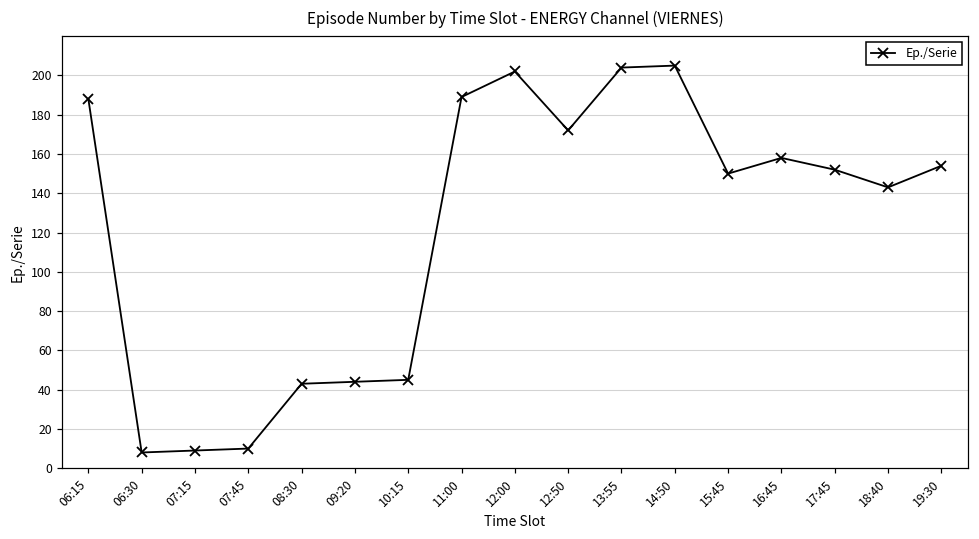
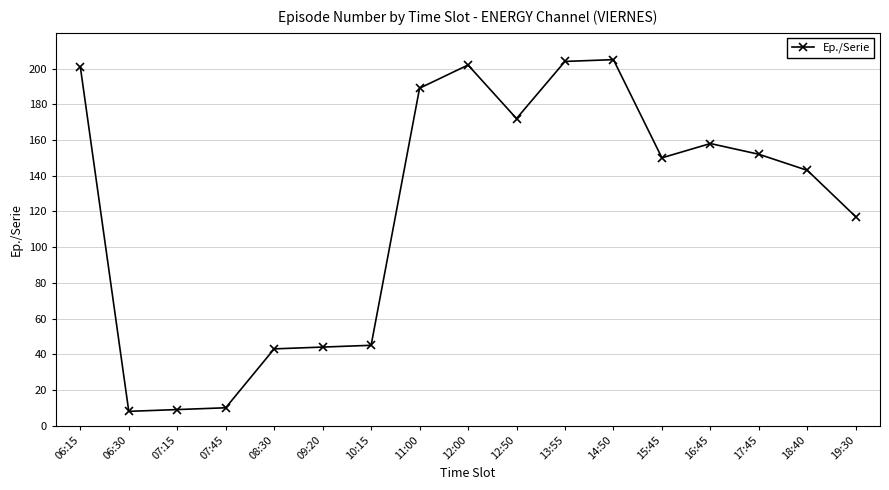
06:15: 188 -> 201
19:30: 154 -> 117
